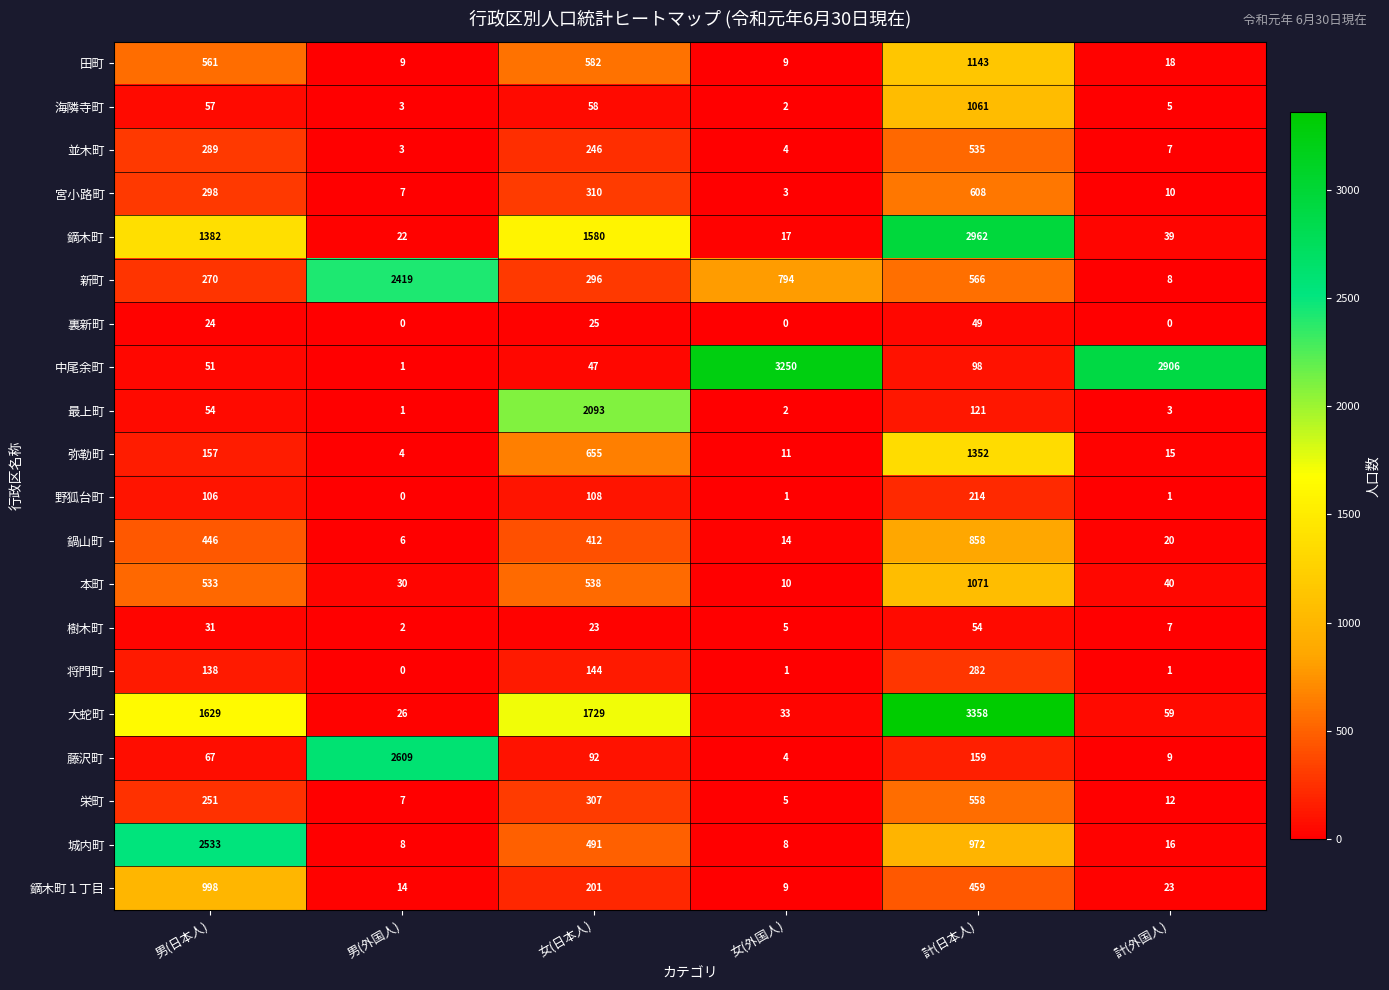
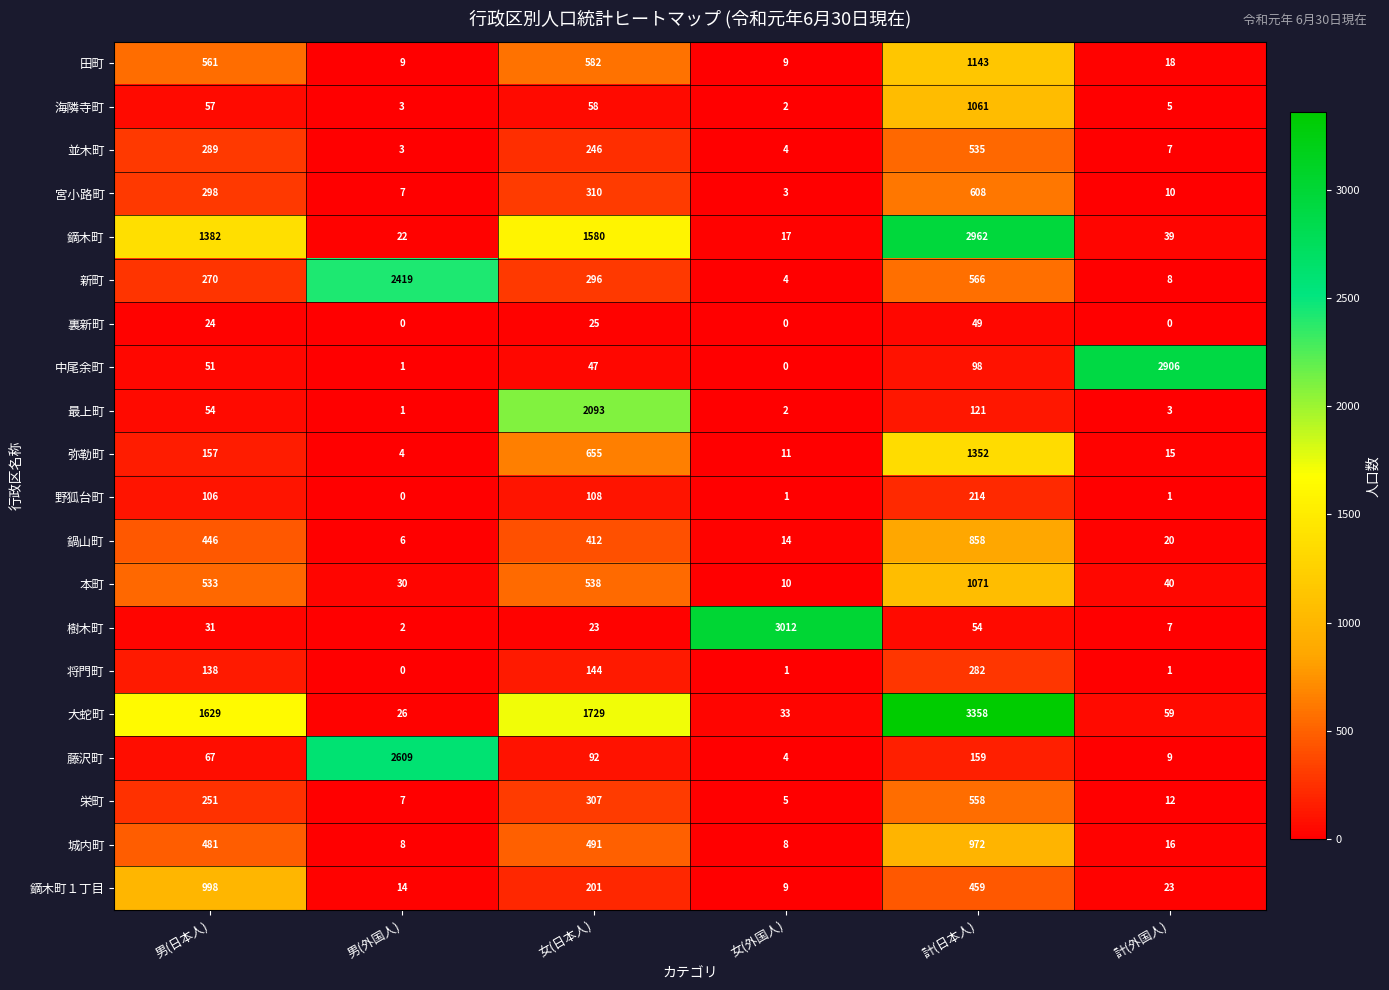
新町, 女(外国人): 794 -> 4
中尾余町, 女(外国人): 3250 -> 0
樹木町, 女(外国人): 5 -> 3012
城内町, 男(日本人): 2533 -> 481
